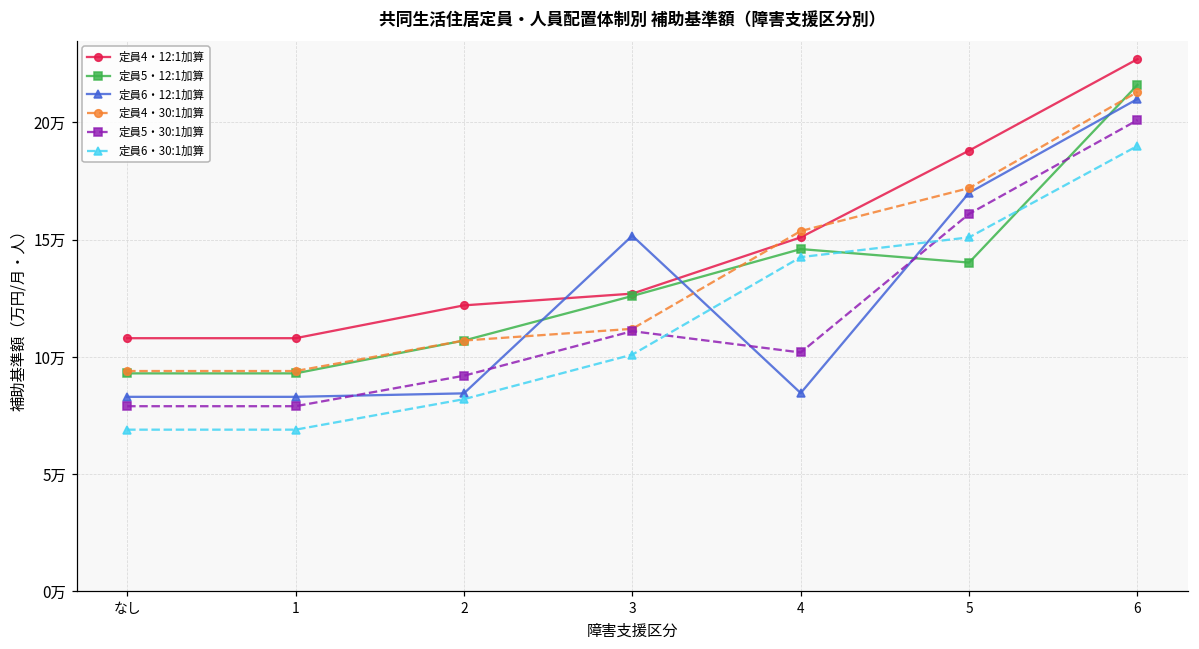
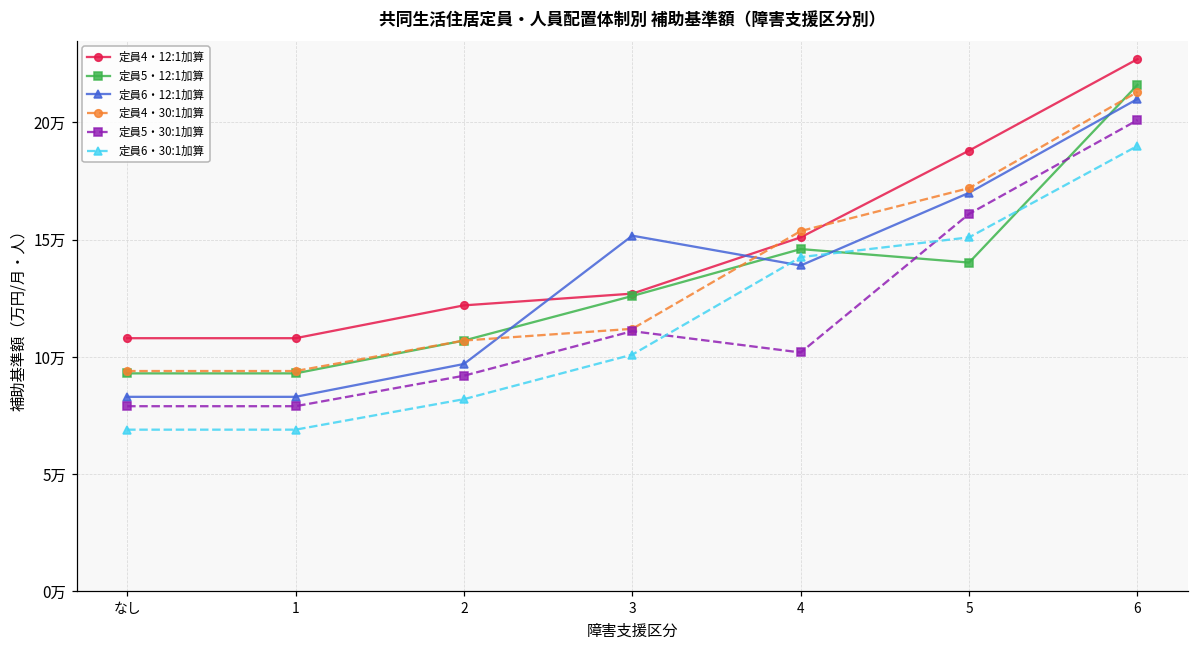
定員6・12:1加算, 2: 8.4万 -> 9.7万
定員6・12:1加算, 4: 8.5万 -> 13.9万
